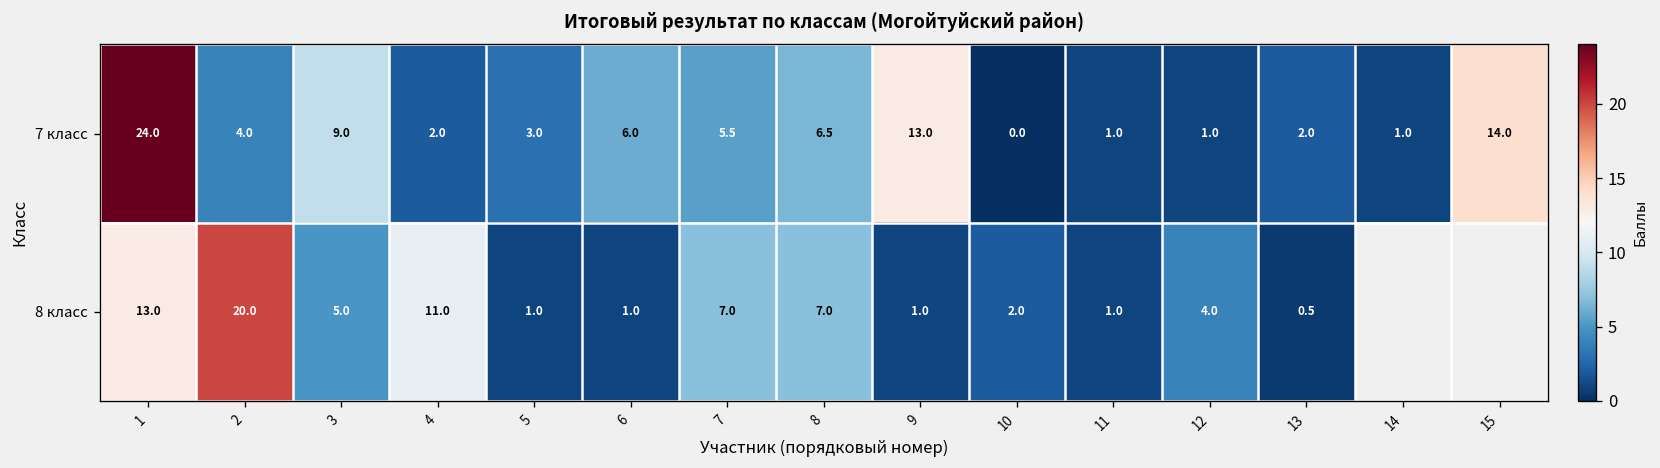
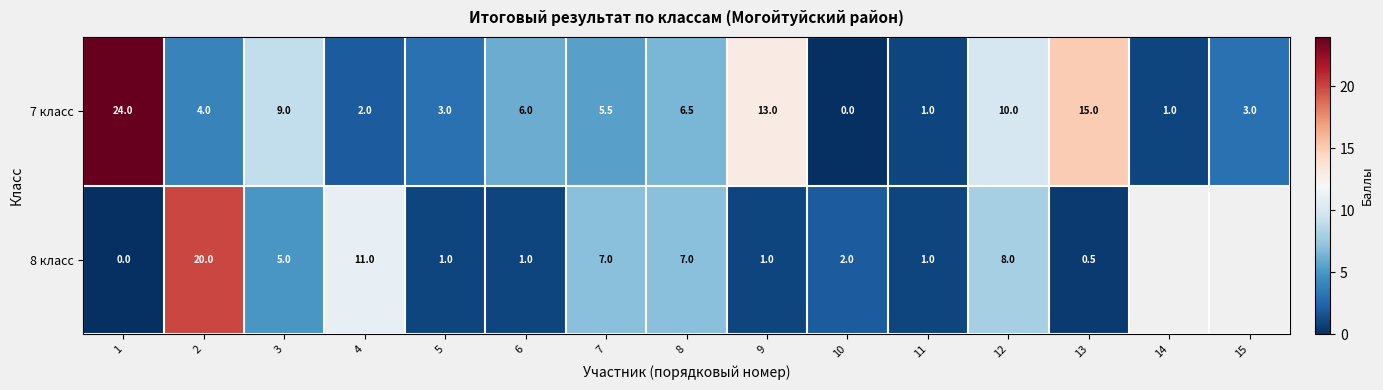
7 класс, 12: 1.0 -> 10.0
7 класс, 13: 2.0 -> 15.0
7 класс, 15: 14.0 -> 3.0
8 класс, 1: 13.0 -> 0.0
8 класс, 12: 4.0 -> 8.0
